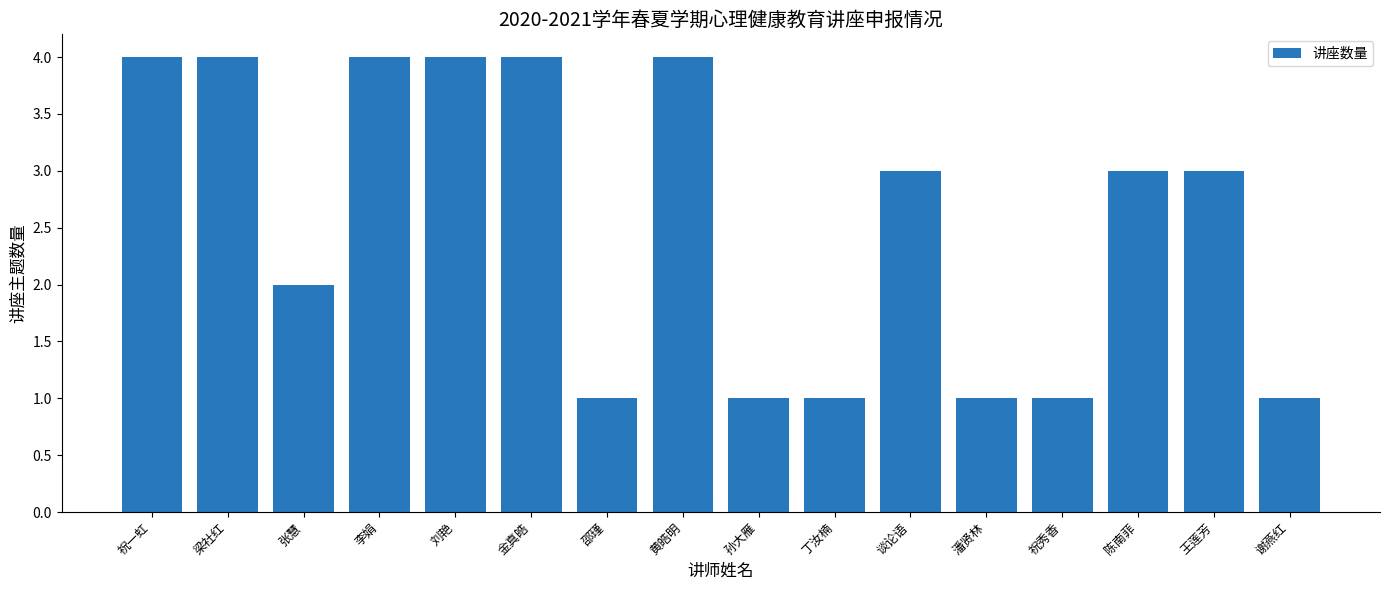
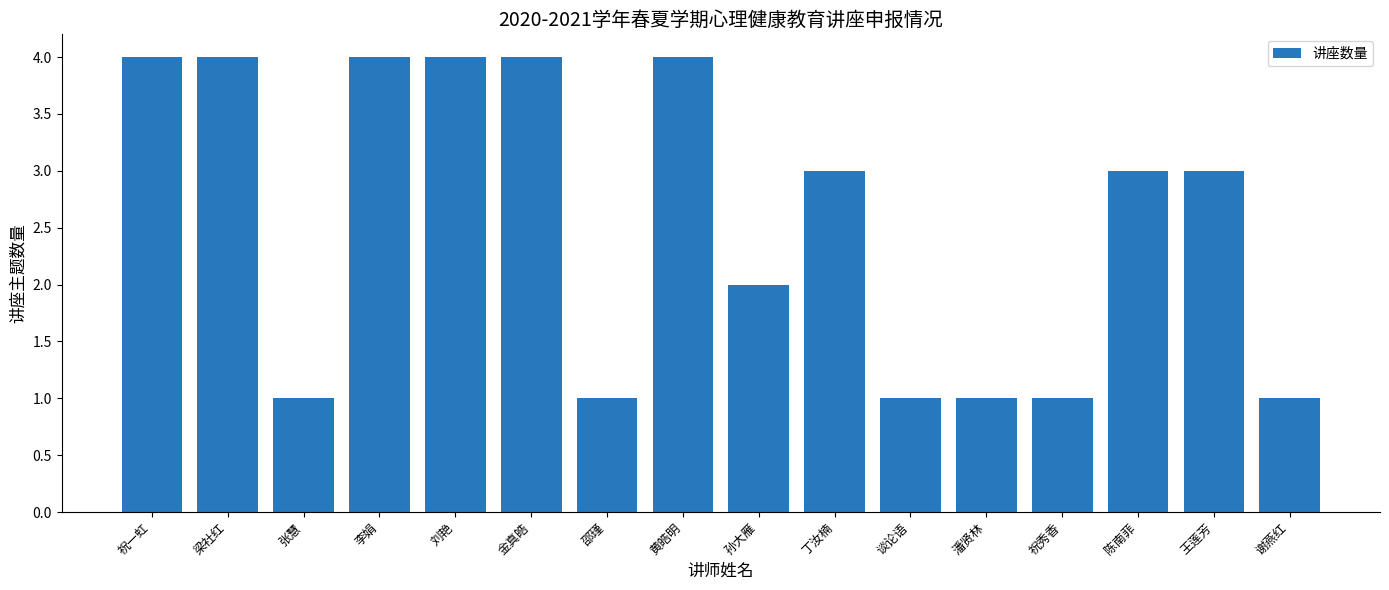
张慧: 2 -> 1
孙大雁: 1 -> 2
丁汝楠: 1 -> 3
谈论语: 3 -> 1
